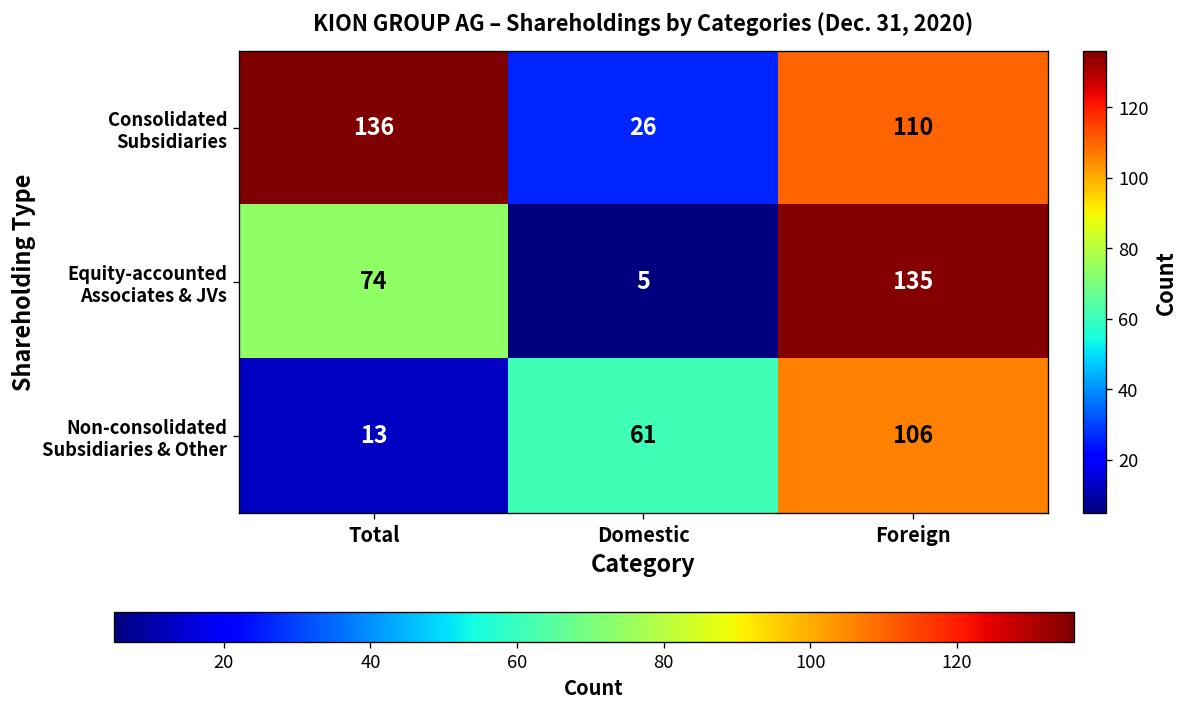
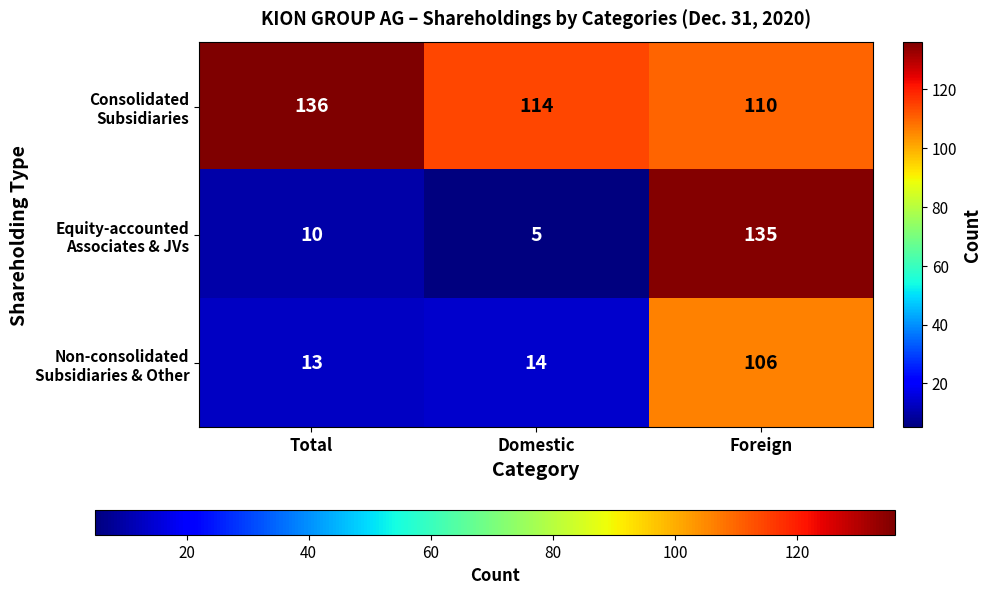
Consolidated Subsidiaries, Domestic: 26 -> 114
Equity-accounted Associates & JVs, Total: 74 -> 10
Non-consolidated Subsidiaries & Other, Domestic: 61 -> 14
